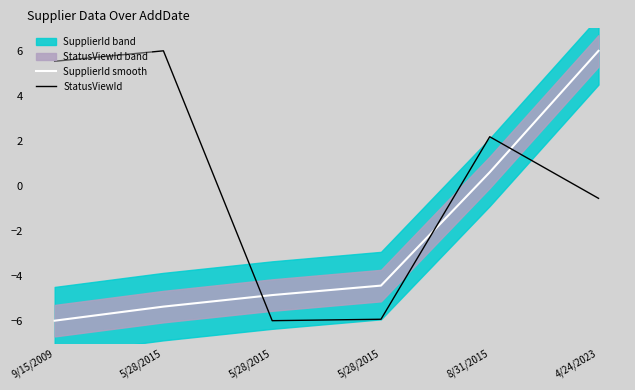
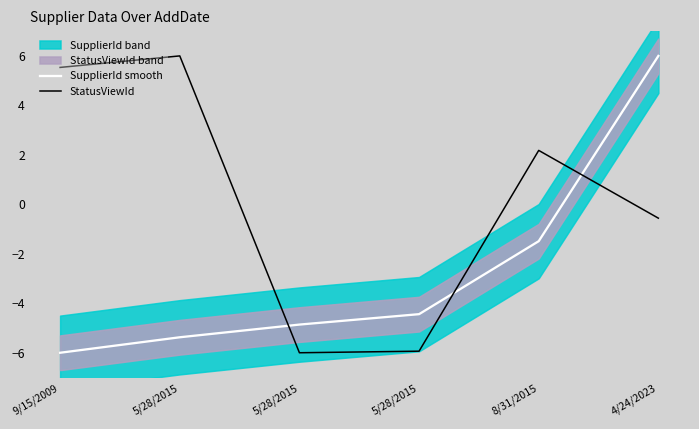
SupplierId smooth, 8/31/2015: 0.6 -> -1.5
